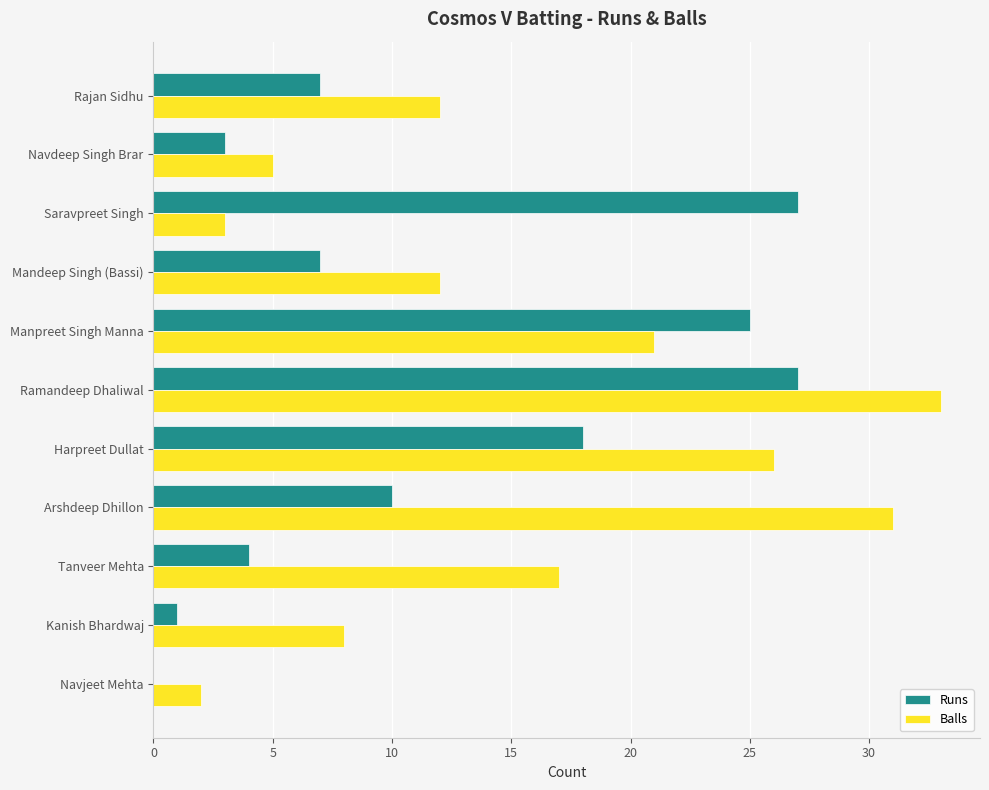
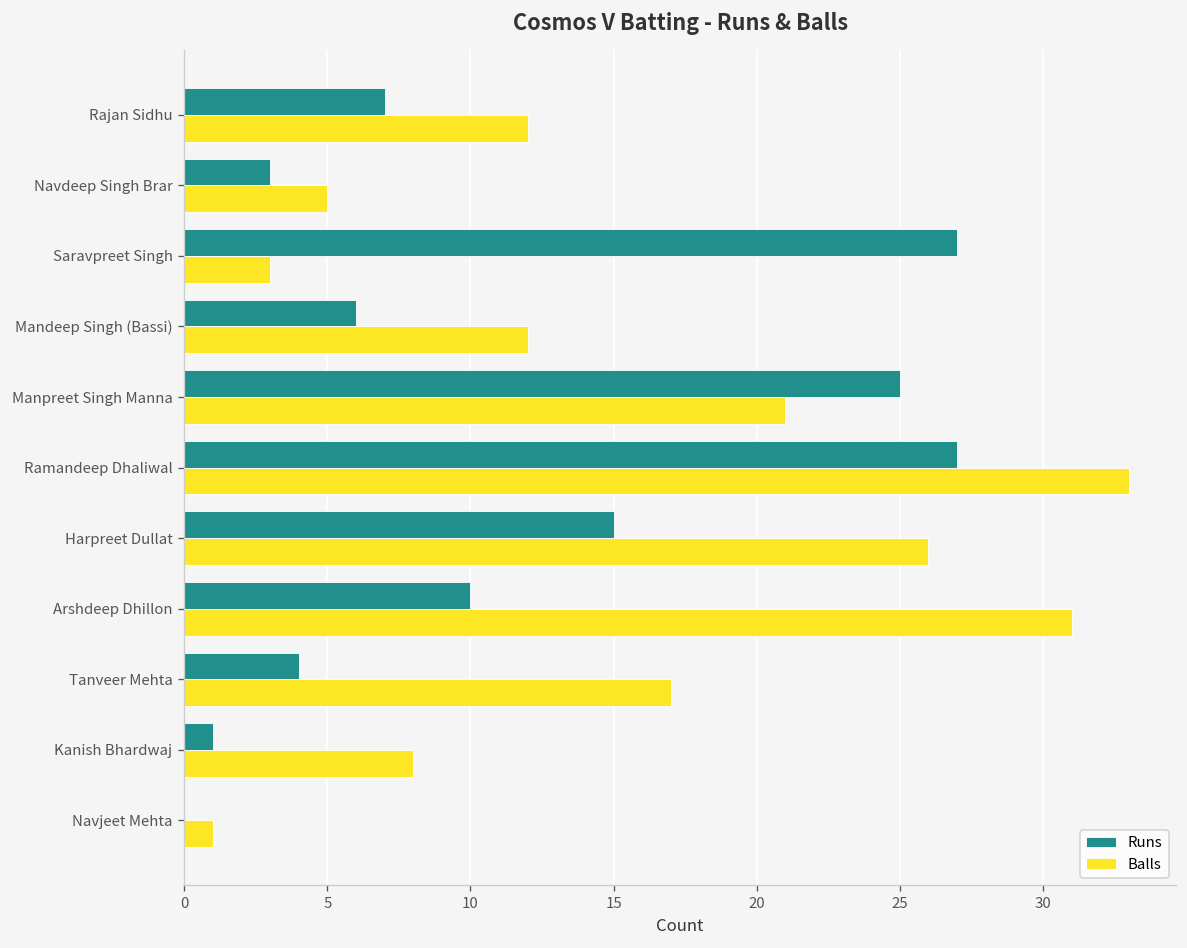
Runs, Mandeep Singh (Bassi): 7 -> 6
Runs, Harpreet Dullat: 18 -> 15
Balls, Navjeet Mehta: 2 -> 1
